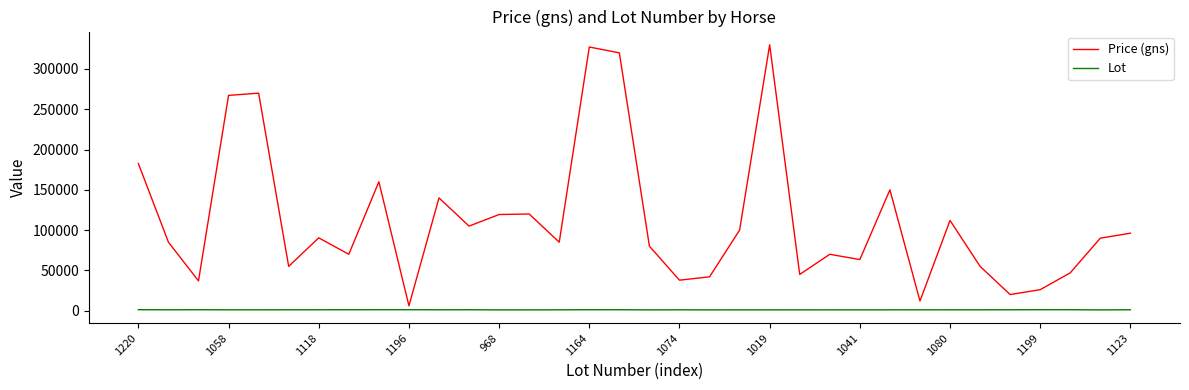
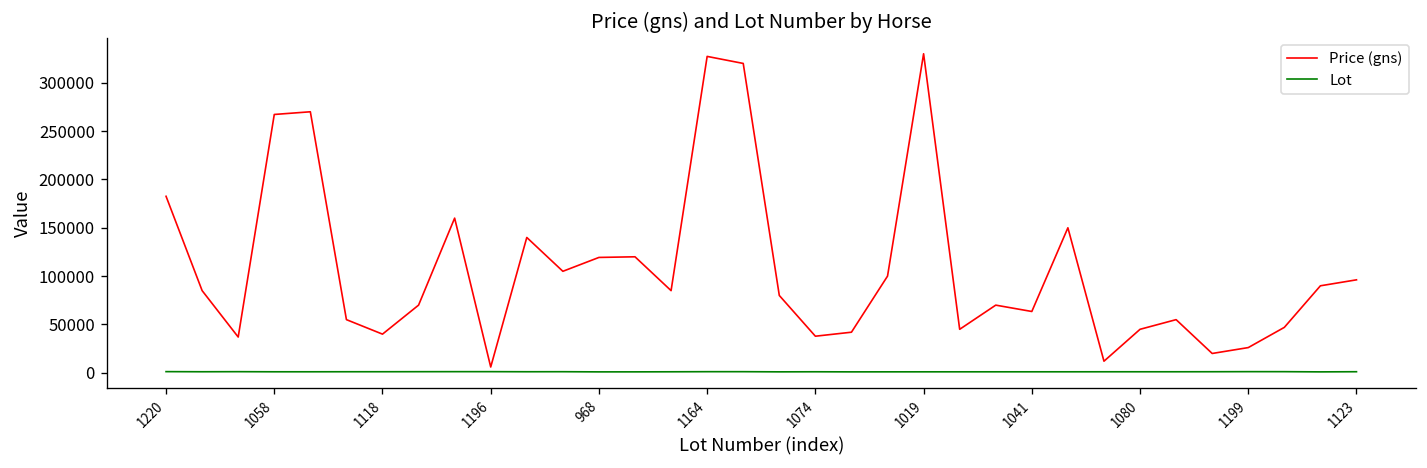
Price (gns), 1118: 90000 -> 40000
Price (gns), 1080: 110000 -> 50000
